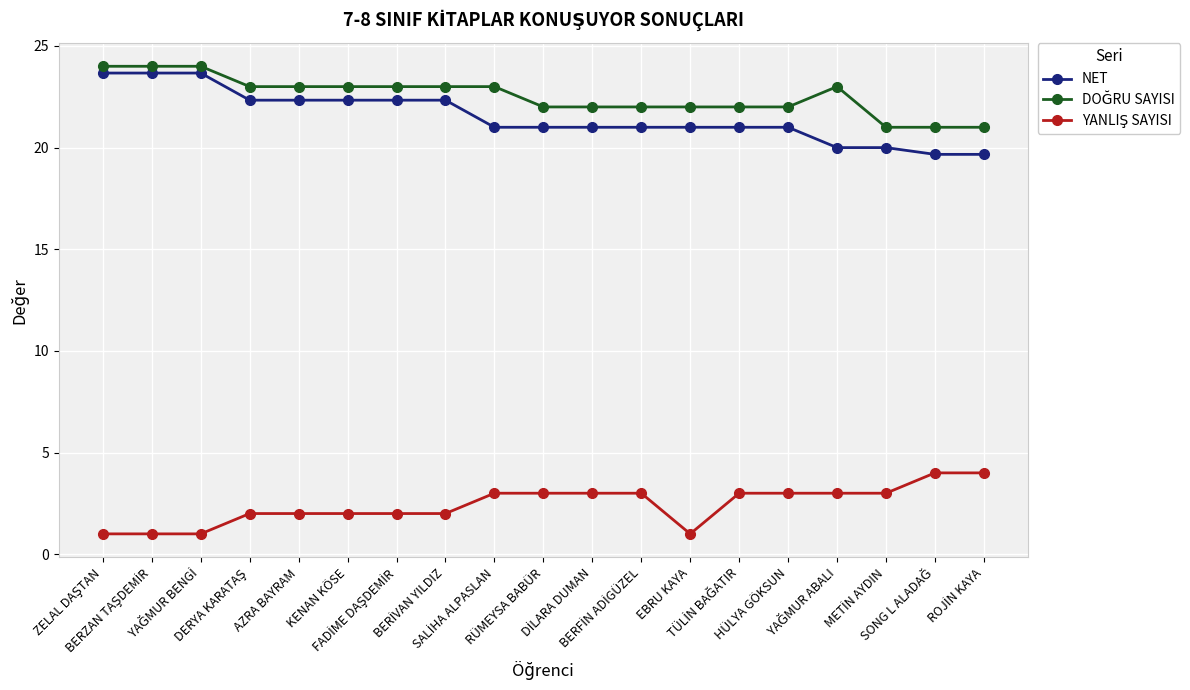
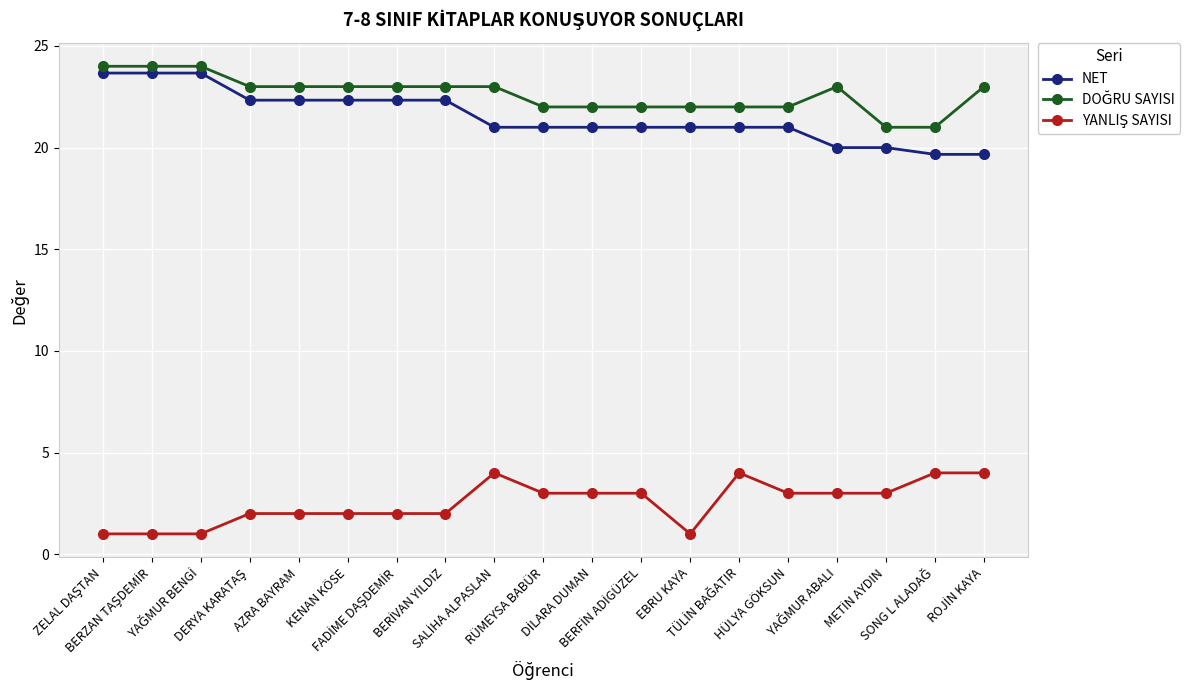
YANLIŞ SAYISI, SALİHA ALPASLAN: 3 -> 4
YANLIŞ SAYISI, TÜLİN BAĞATIR: 3 -> 4
DOĞRU SAYISI, ROJİN KAYA: 21 -> 23
